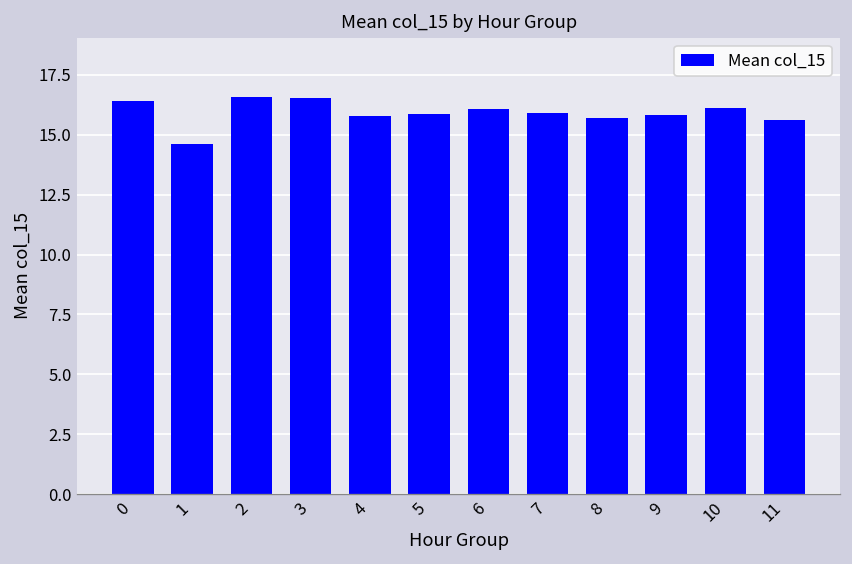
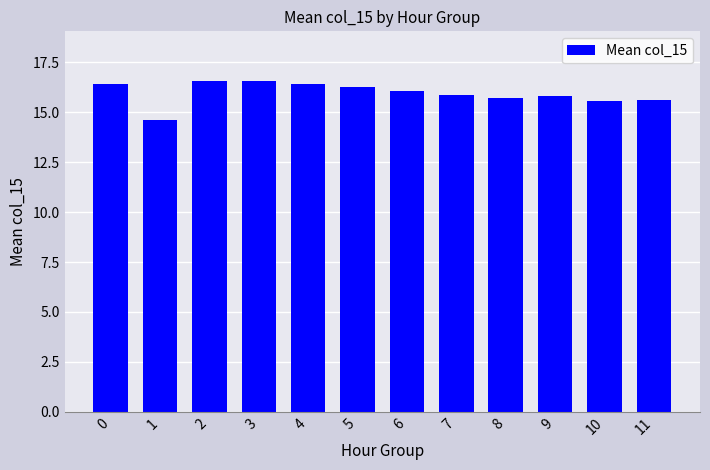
4: 15.8 -> 16.4
5: 15.9 -> 16.3
10: 16.1 -> 15.6
